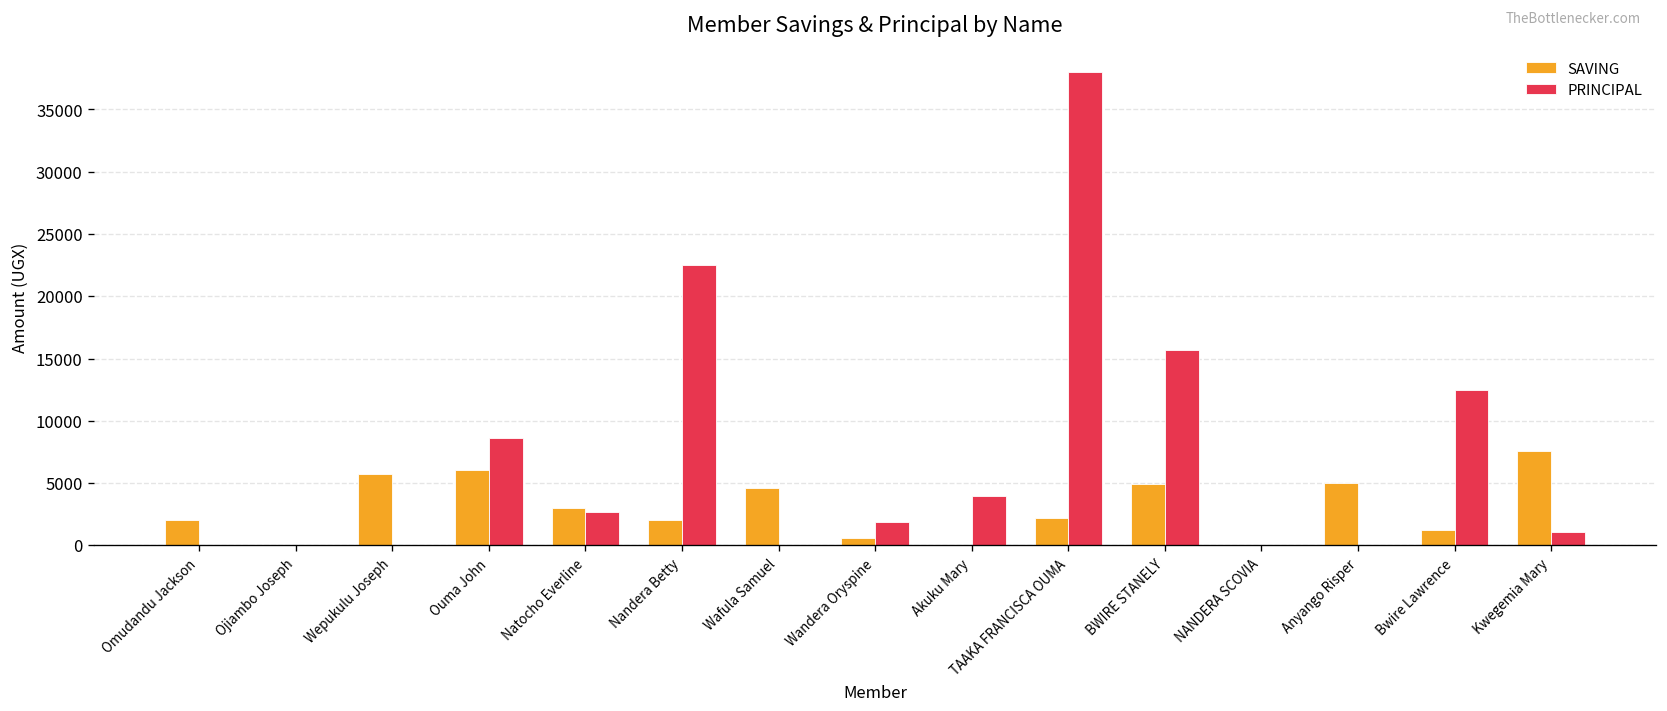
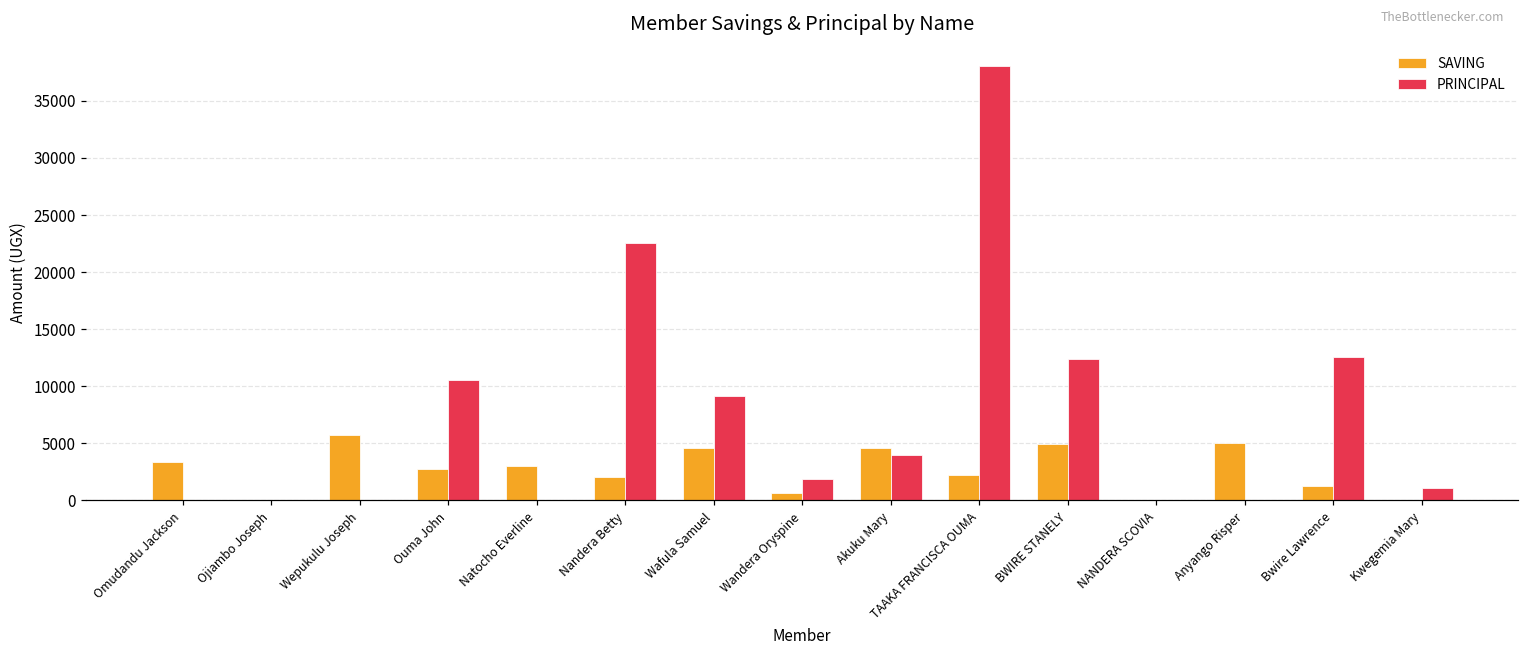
SAVING, Omudandu Jackson: 2000 -> 3300
SAVING, Ouma John: 6100 -> 2700
PRINCIPAL, Ouma John: 8600 -> 10500
PRINCIPAL, Natocho Everline: 2700 -> 0
PRINCIPAL, Wafula Samuel: 0 -> 9100
SAVING, Akuku Mary: 0 -> 4600
PRINCIPAL, BWIRE STANELY: 15700 -> 12400
SAVING, Kwegemia Mary: 7500 -> 0
